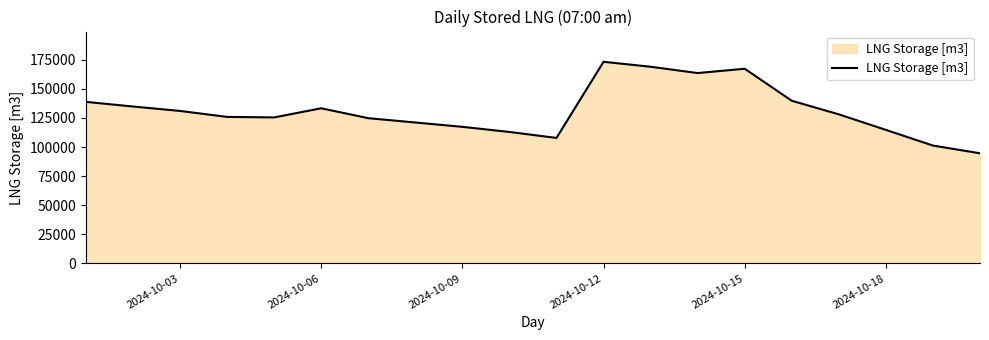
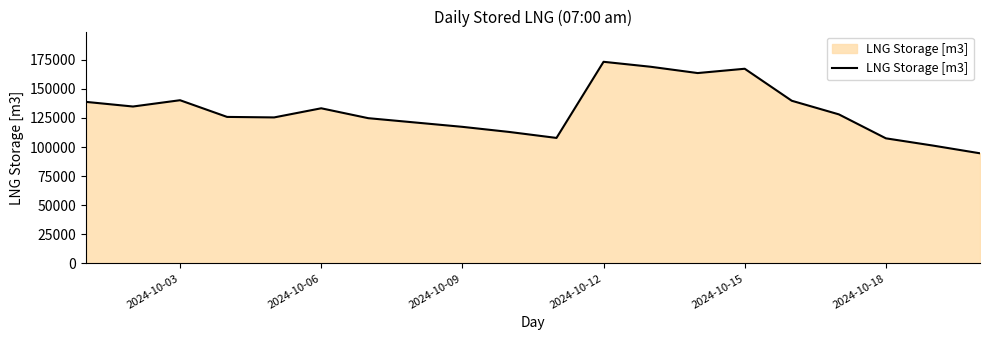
2024-10-03: 131000 -> 140000
2024-10-18: 115000 -> 107000
